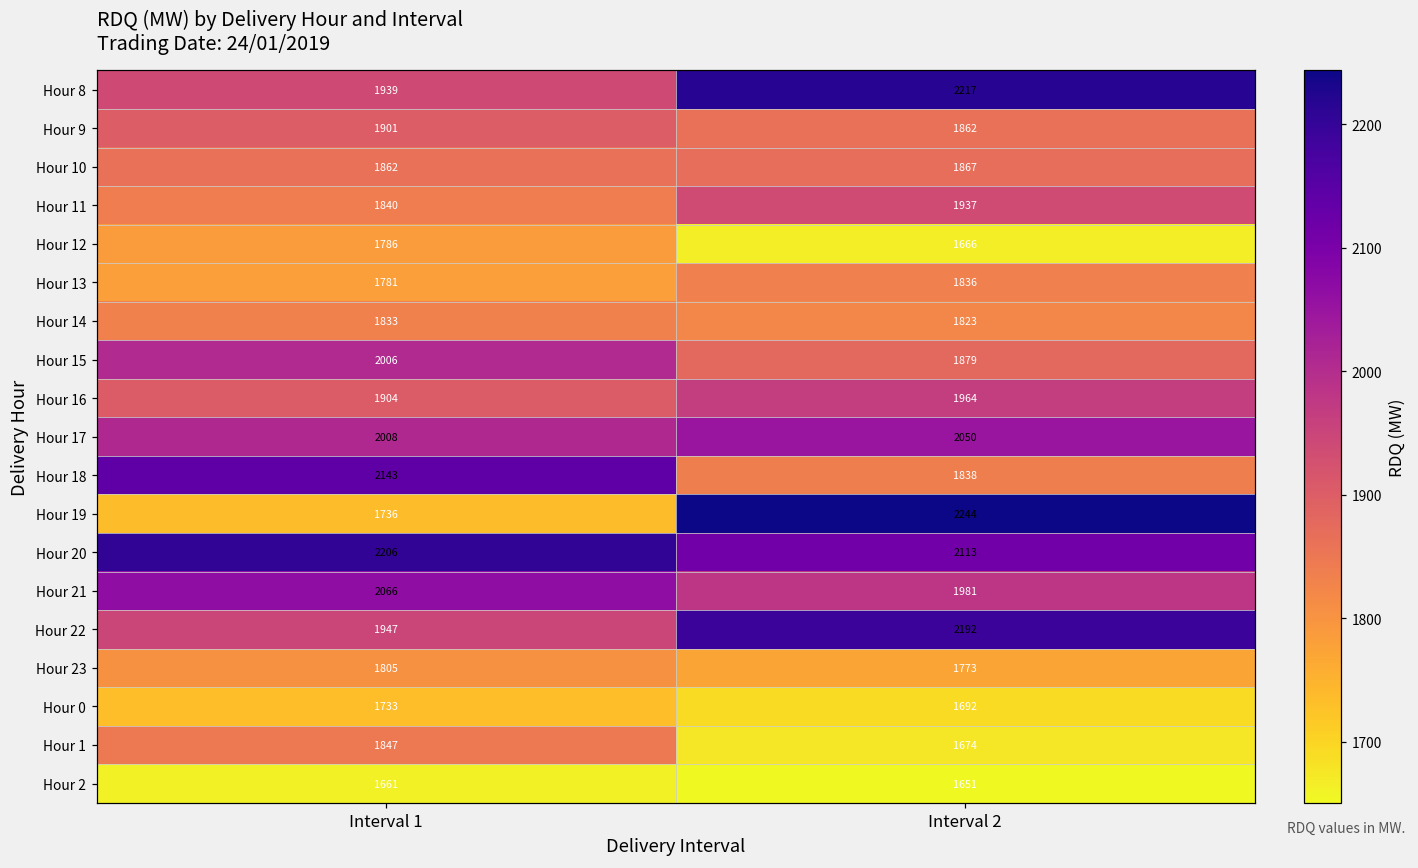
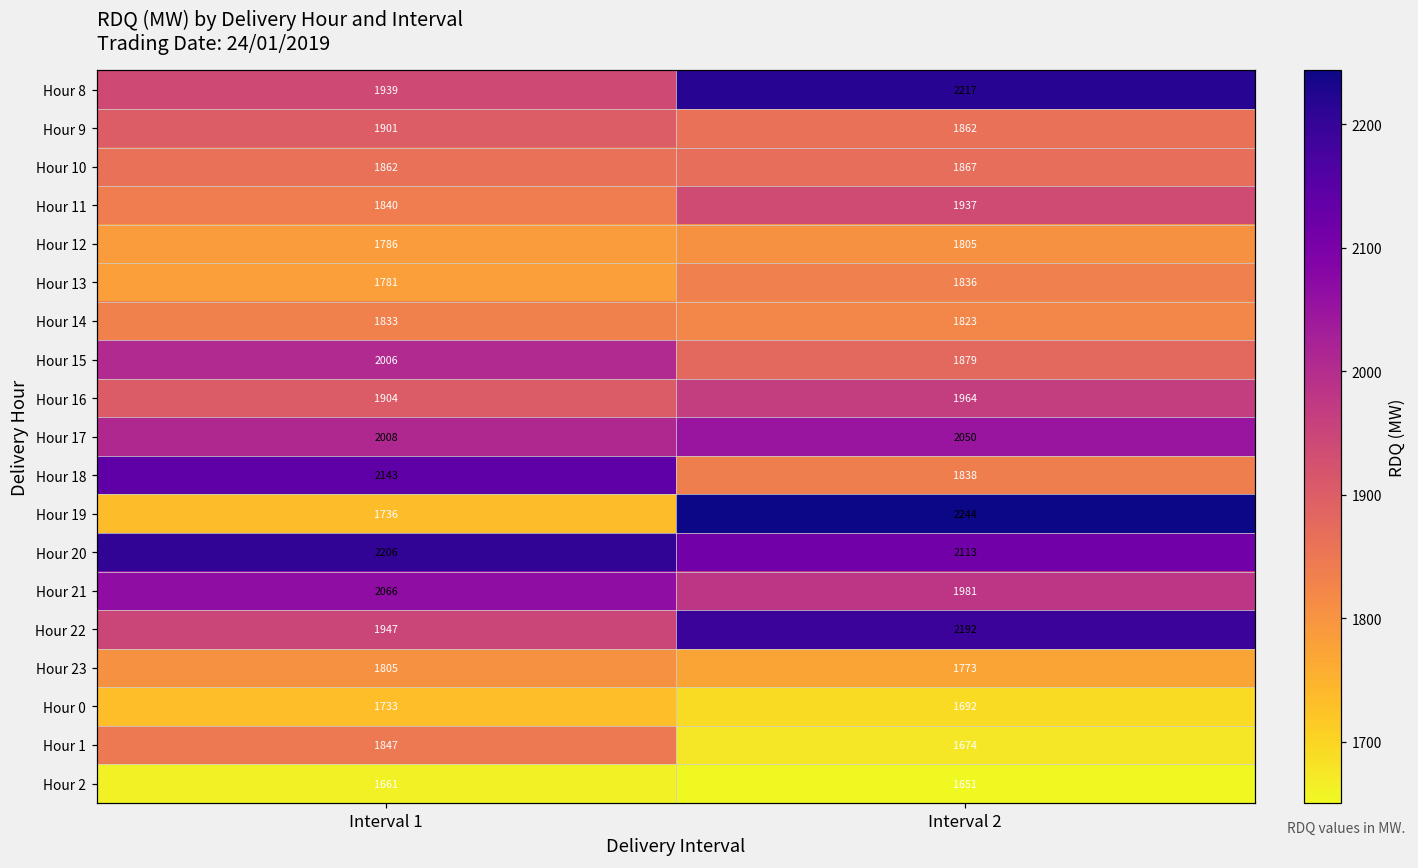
Hour 12, Interval 2: 1666 -> 1805
